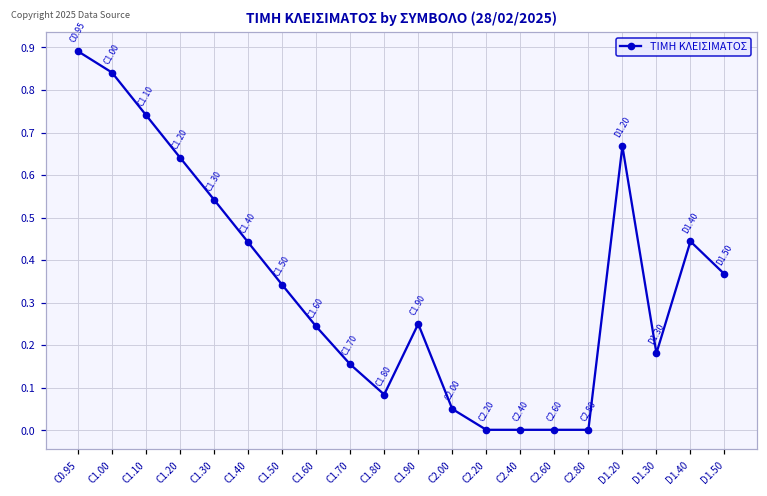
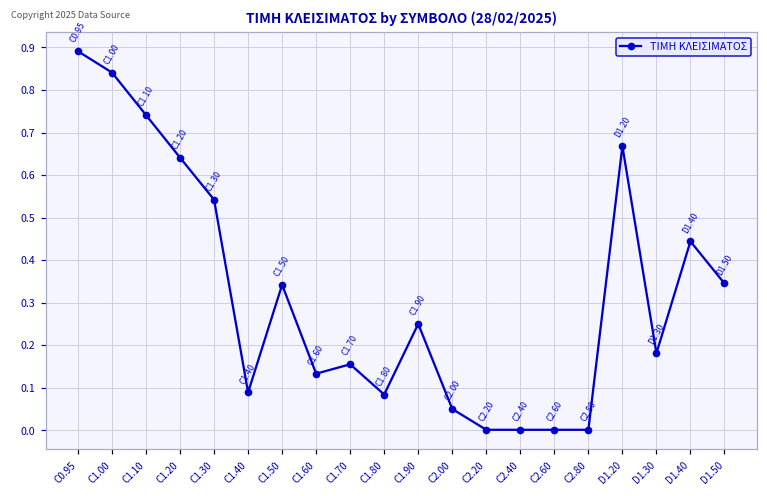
C1.40: 0.44 -> 0.09
C1.60: 0.24 -> 0.13
D1.50: 0.37 -> 0.35
